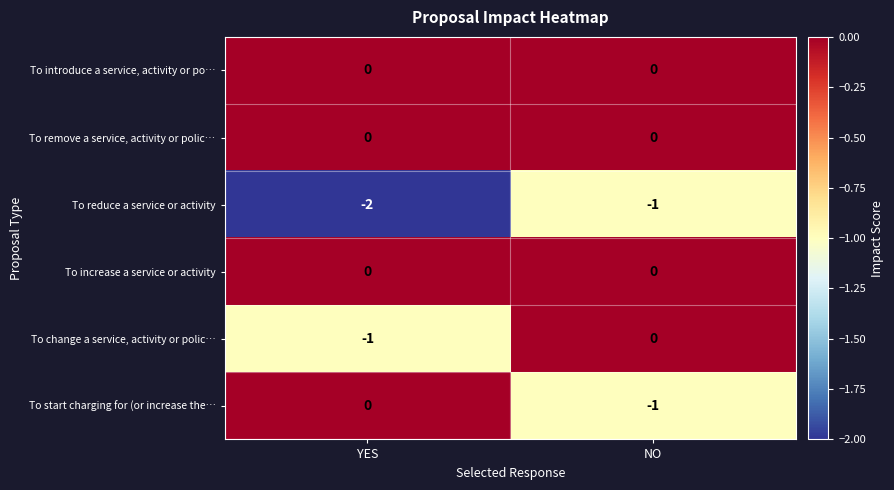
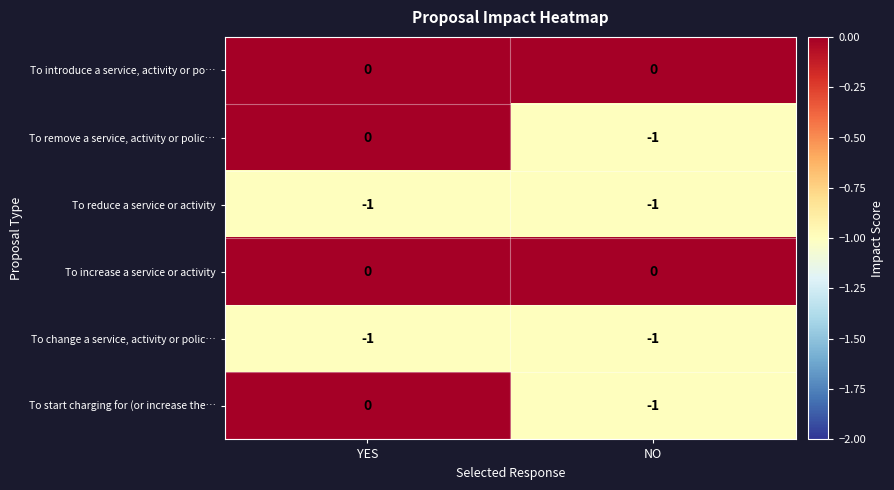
To remove a service, activity or polic…, NO: 0 -> -1
To reduce a service or activity, YES: -2 -> -1
To change a service, activity or polic…, NO: 0 -> -1
